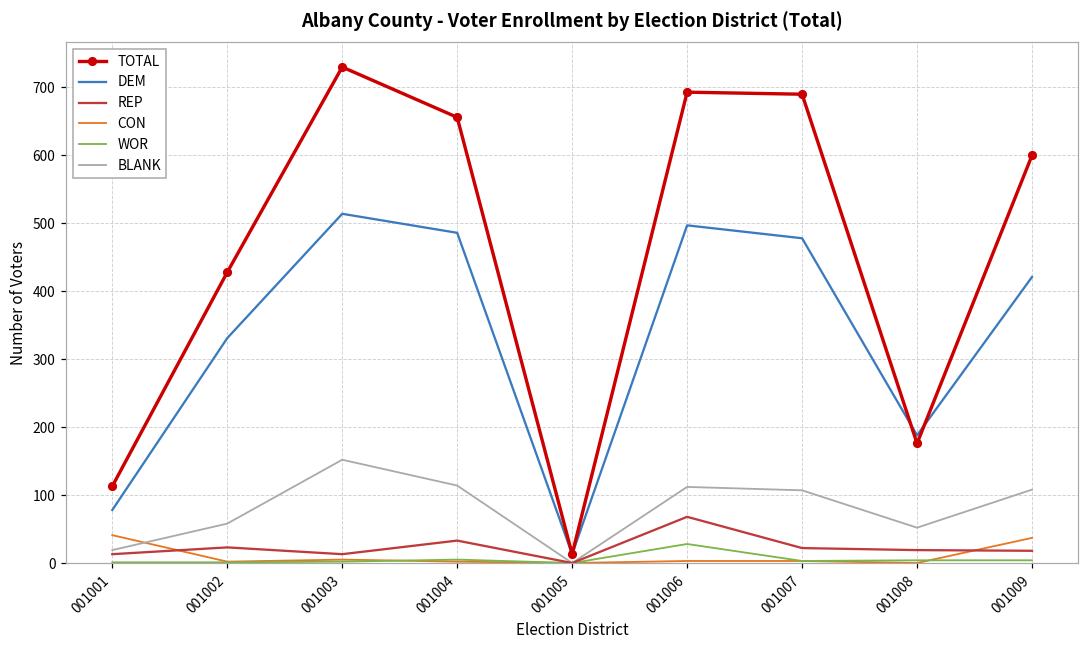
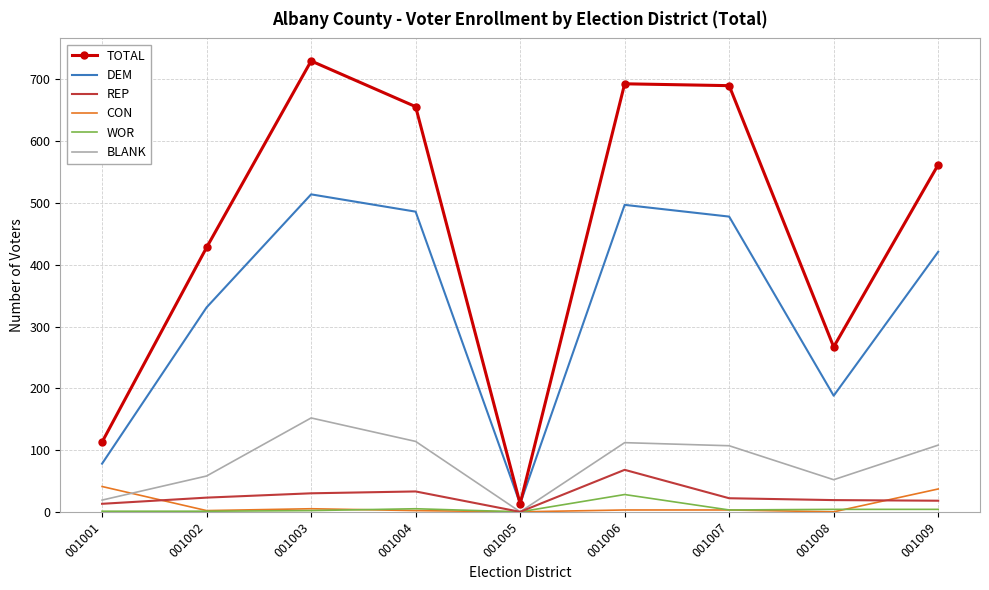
REP, 001003: 10 -> 30
TOTAL, 001008: 180 -> 270
TOTAL, 001009: 600 -> 560
